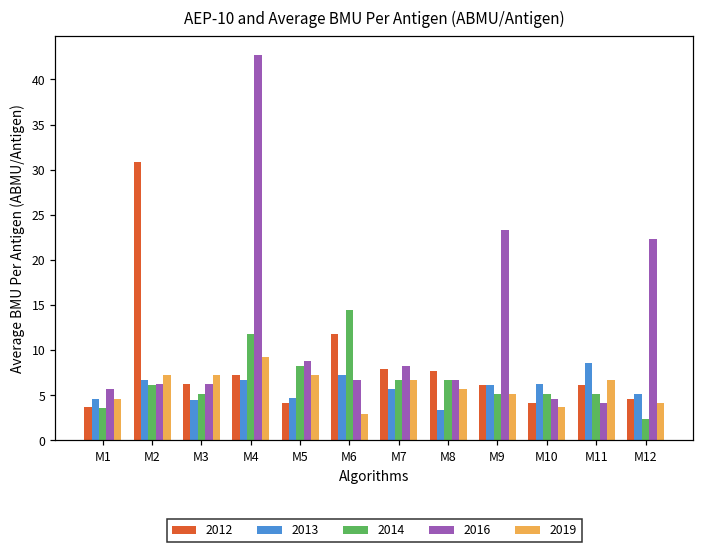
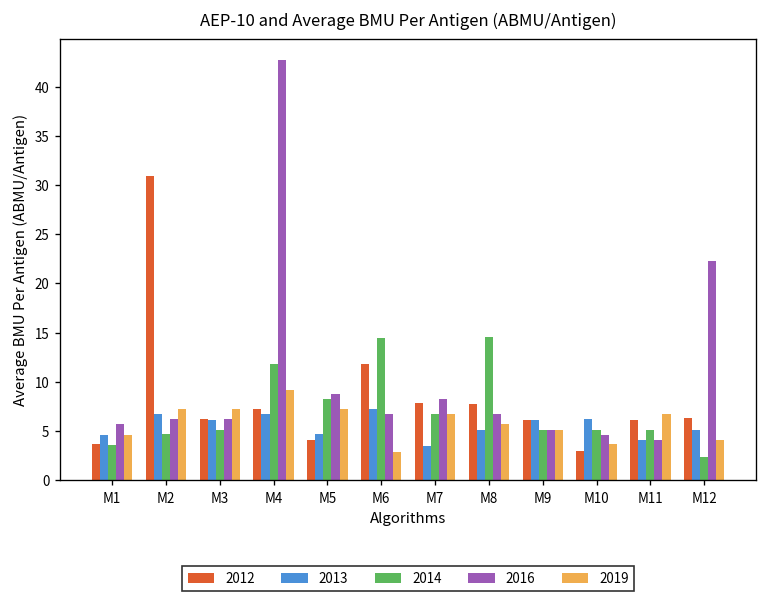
2014, M2: 6 -> 5
2013, M3: 4 -> 6
2013, M7: 6 -> 3
2013, M8: 3 -> 5
2014, M8: 7 -> 15
2016, M9: 23 -> 5
2012, M10: 4 -> 3
2013, M11: 9 -> 4
2012, M12: 5 -> 6
